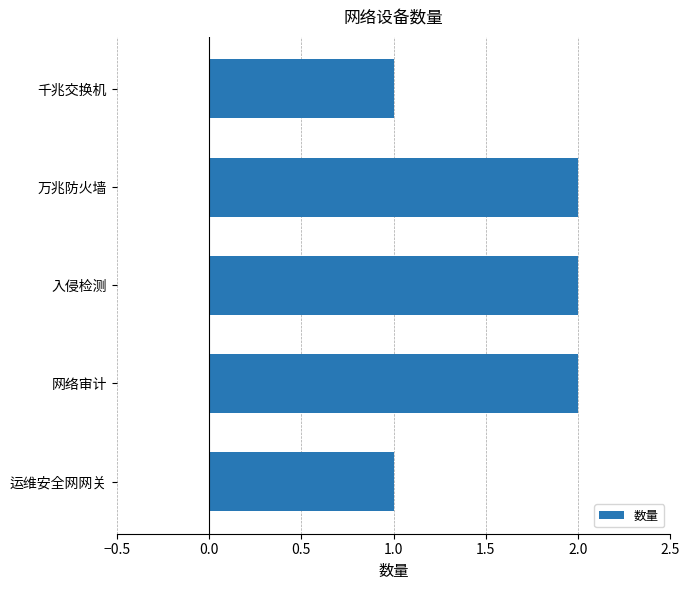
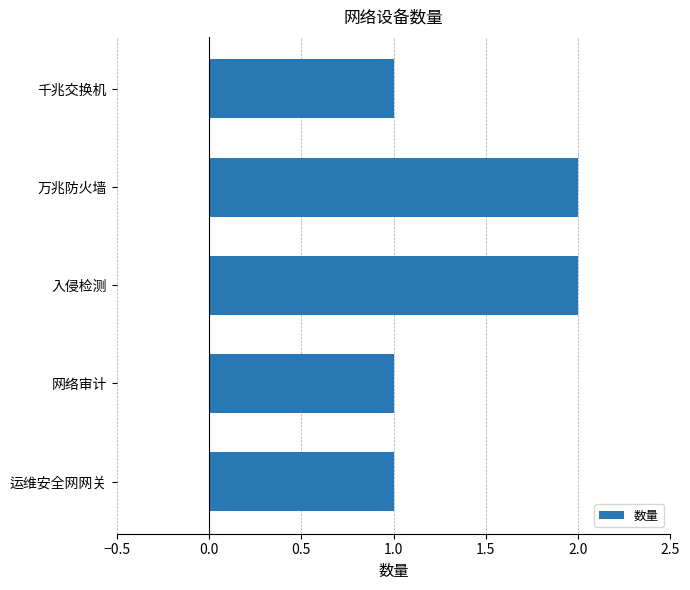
网络审计: 2 -> 1
